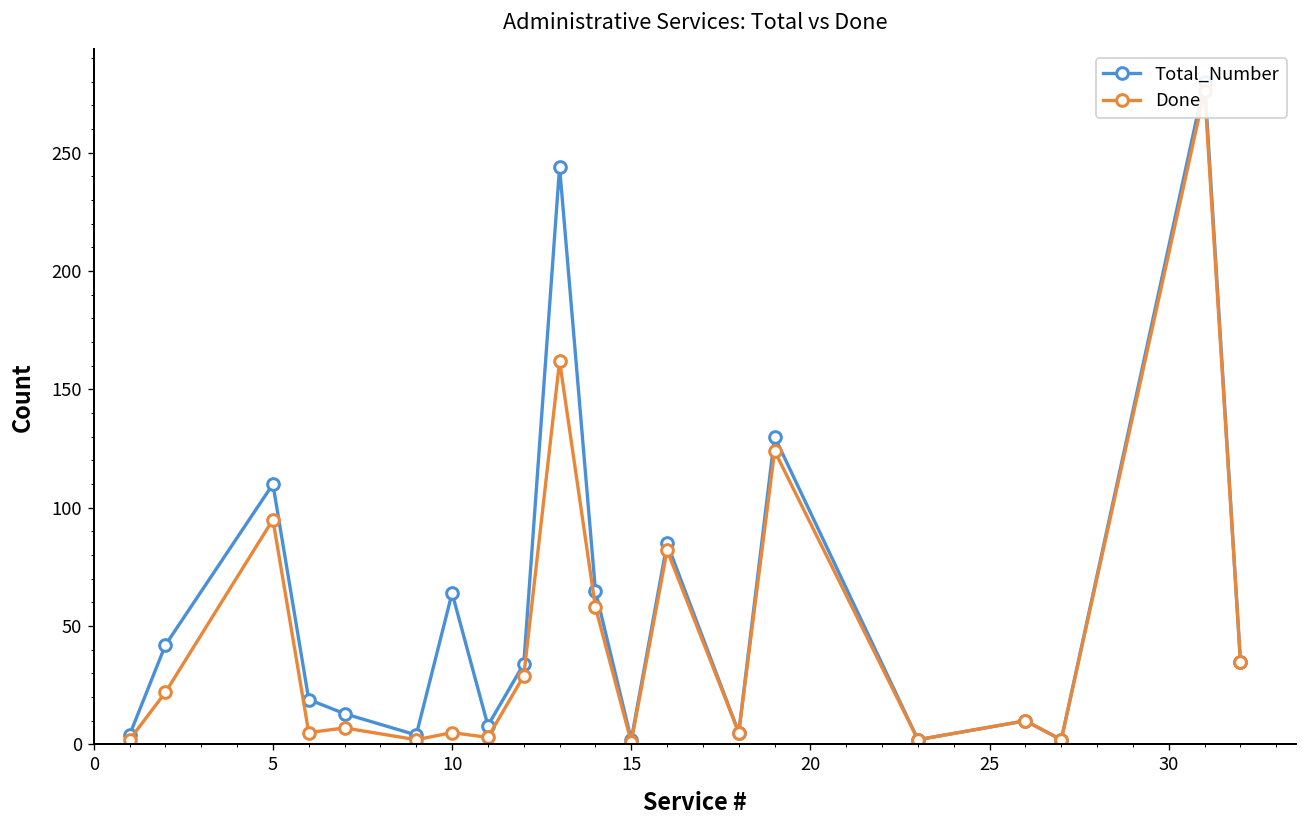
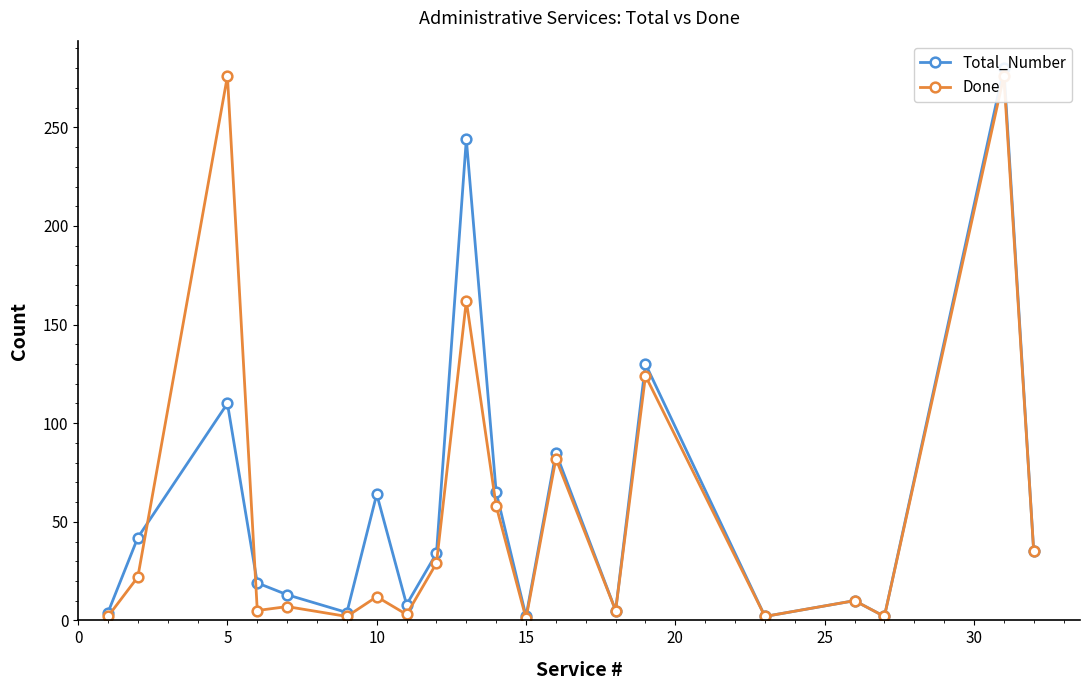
Done, 5: 95 -> 276
Done, 10: 5 -> 12
